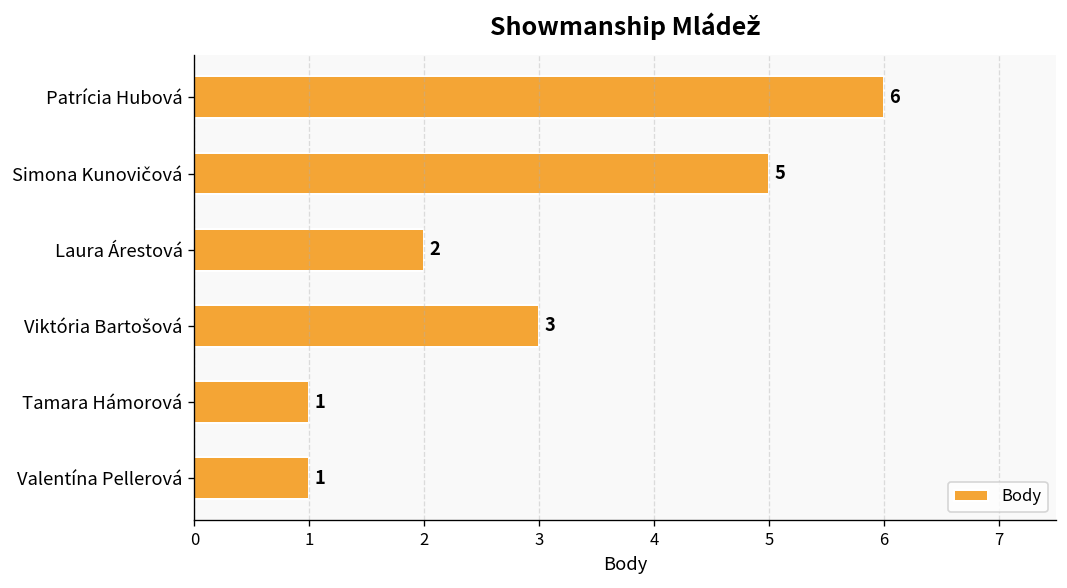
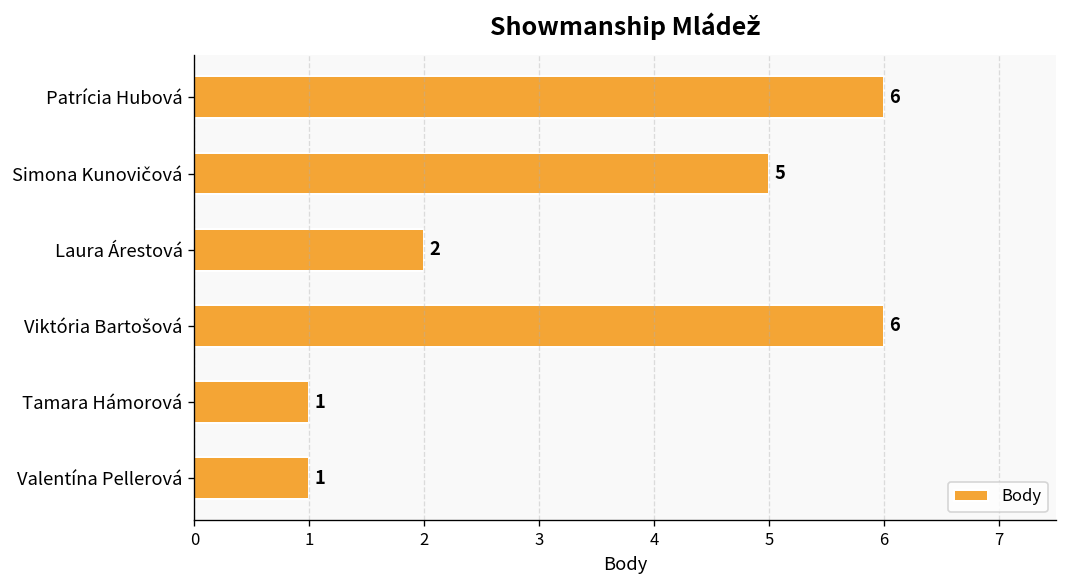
Viktória Bartošová: 3 -> 6
